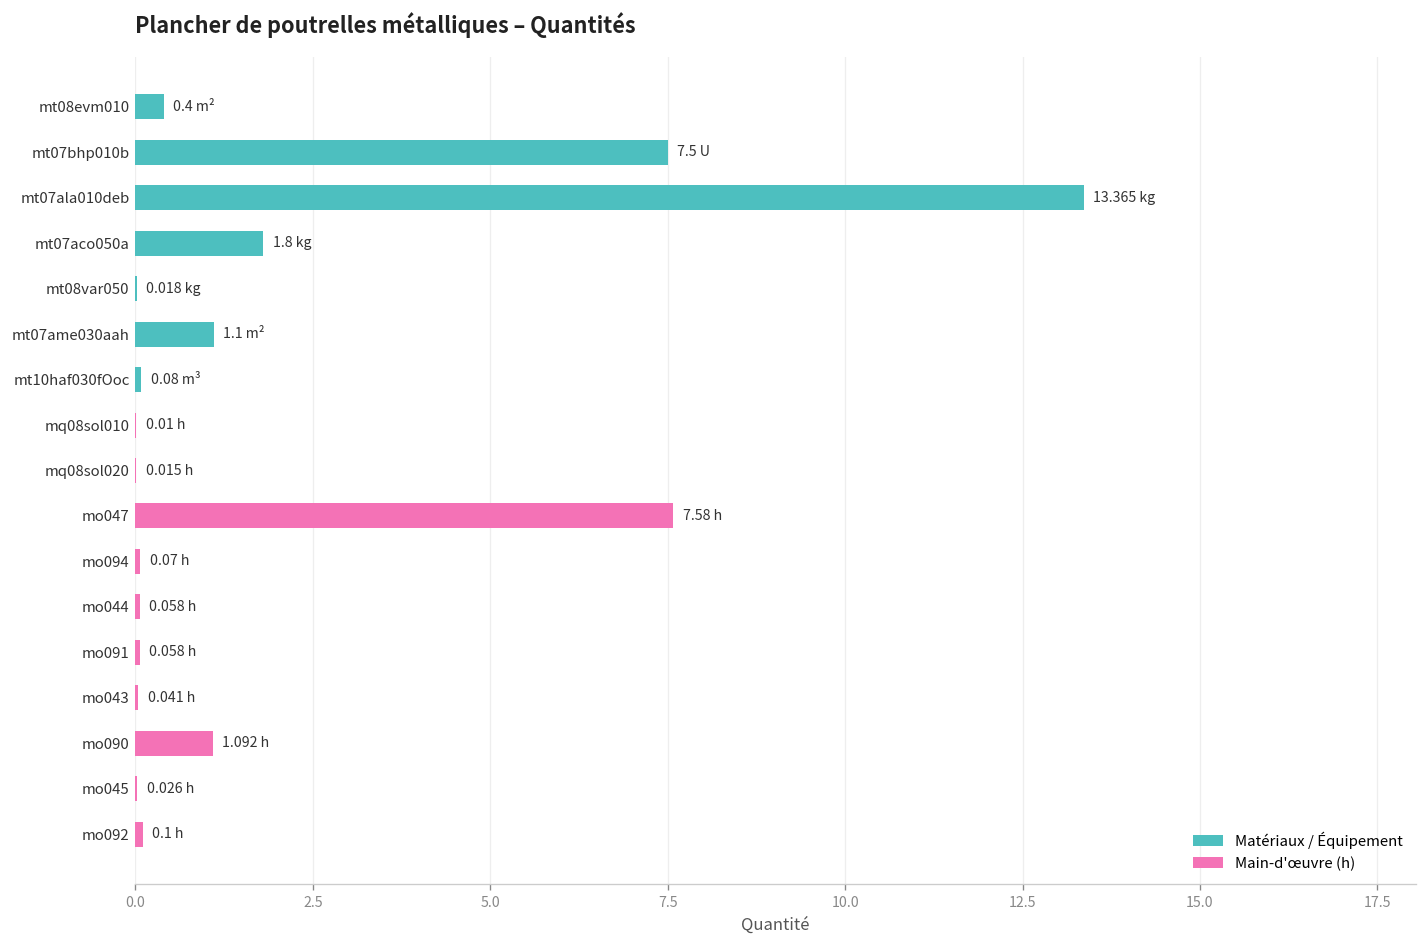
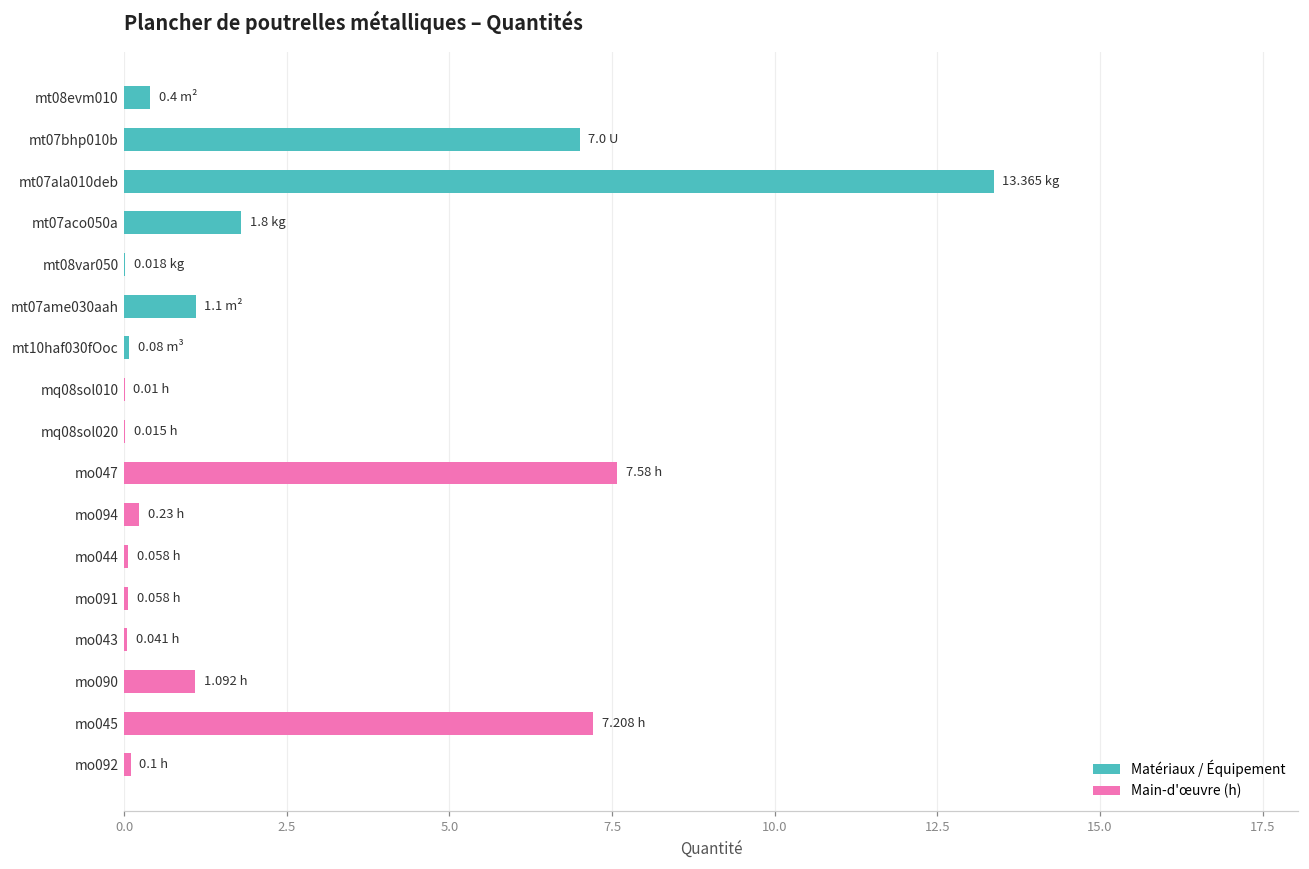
mt07bhp010b: 7.5 -> 7.0
mo094: 0.07 -> 0.23
mo045: 0.026 -> 7.208
